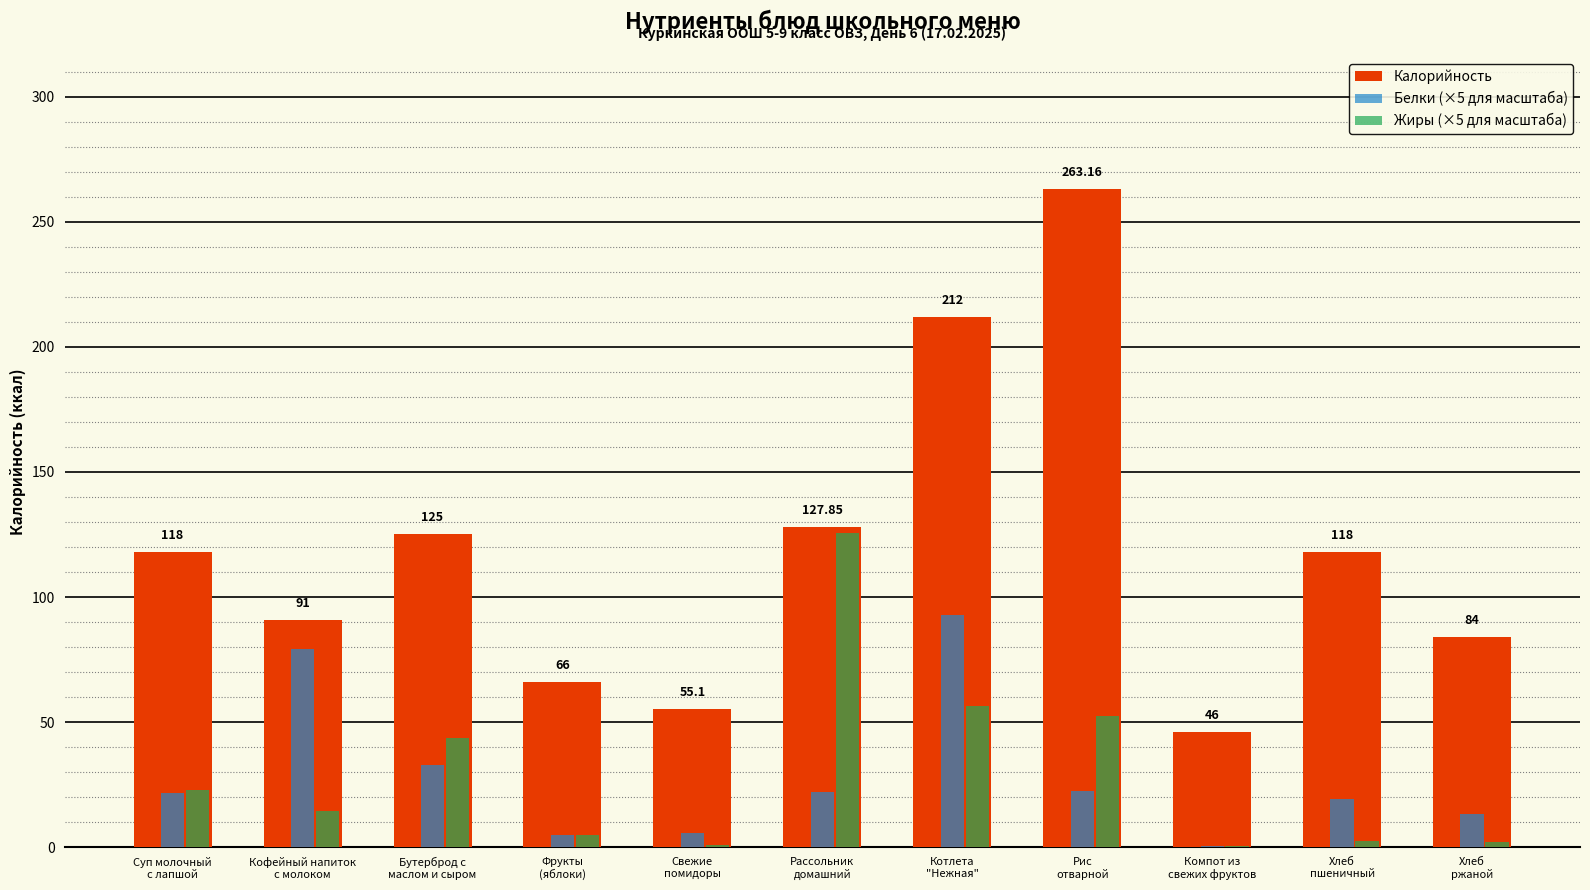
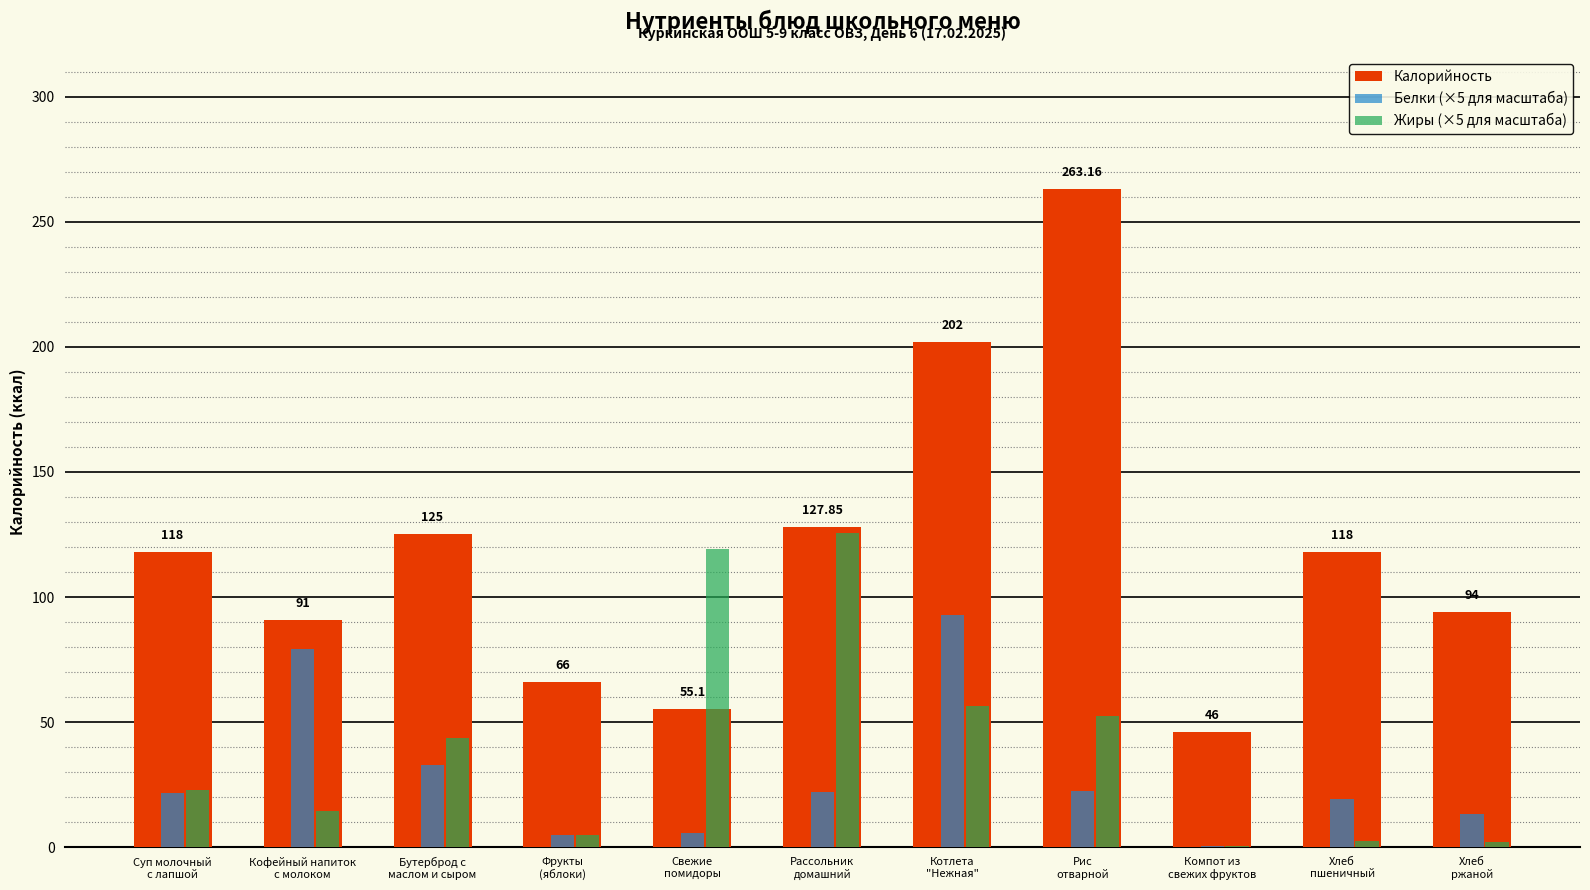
Жиры (×5 для масштаба), Свежие помидоры: 1 -> 119
Калорийность, Котлета "Нежная": 212 -> 202
Калорийность, Хлеб ржаной: 84 -> 94
